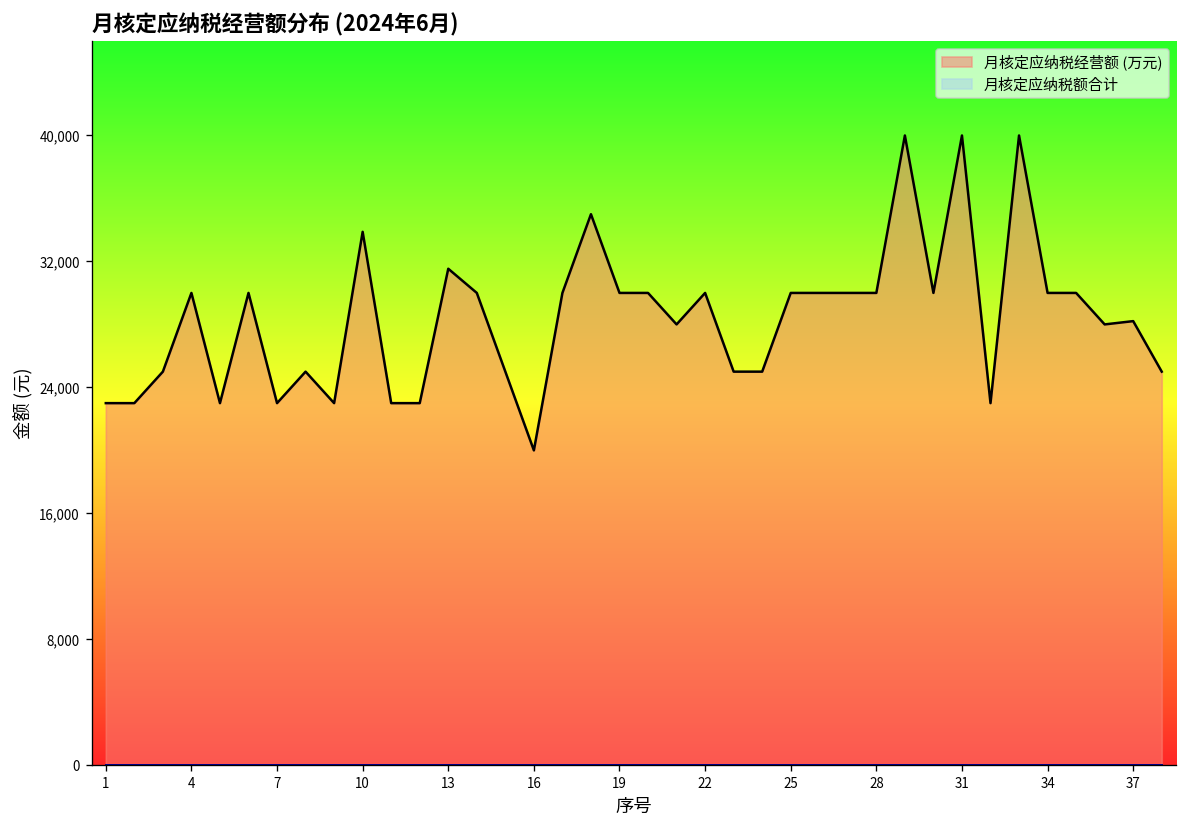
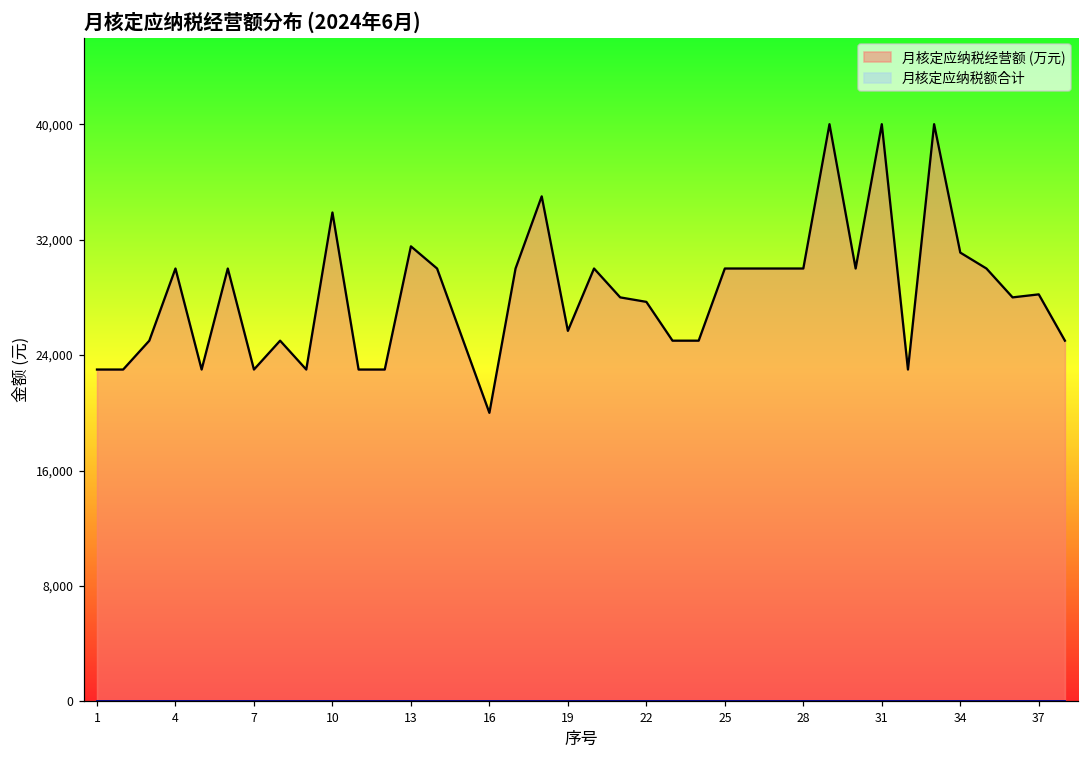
月核定应纳税经营额 (万元), 19: 30,000 -> 25,700
月核定应纳税经营额 (万元), 22: 30,000 -> 27,700
月核定应纳税经营额 (万元), 34: 30,000 -> 31,100
